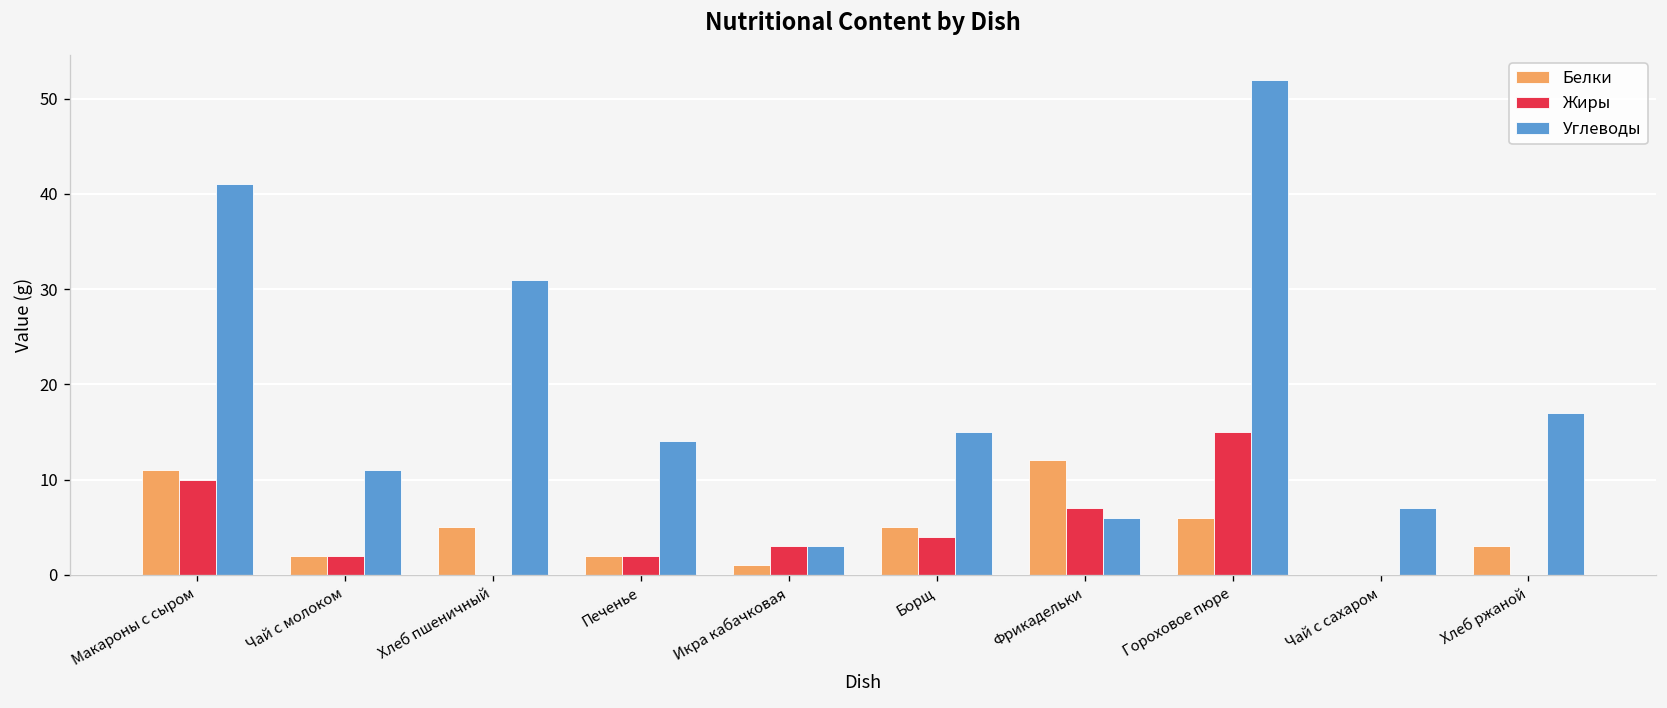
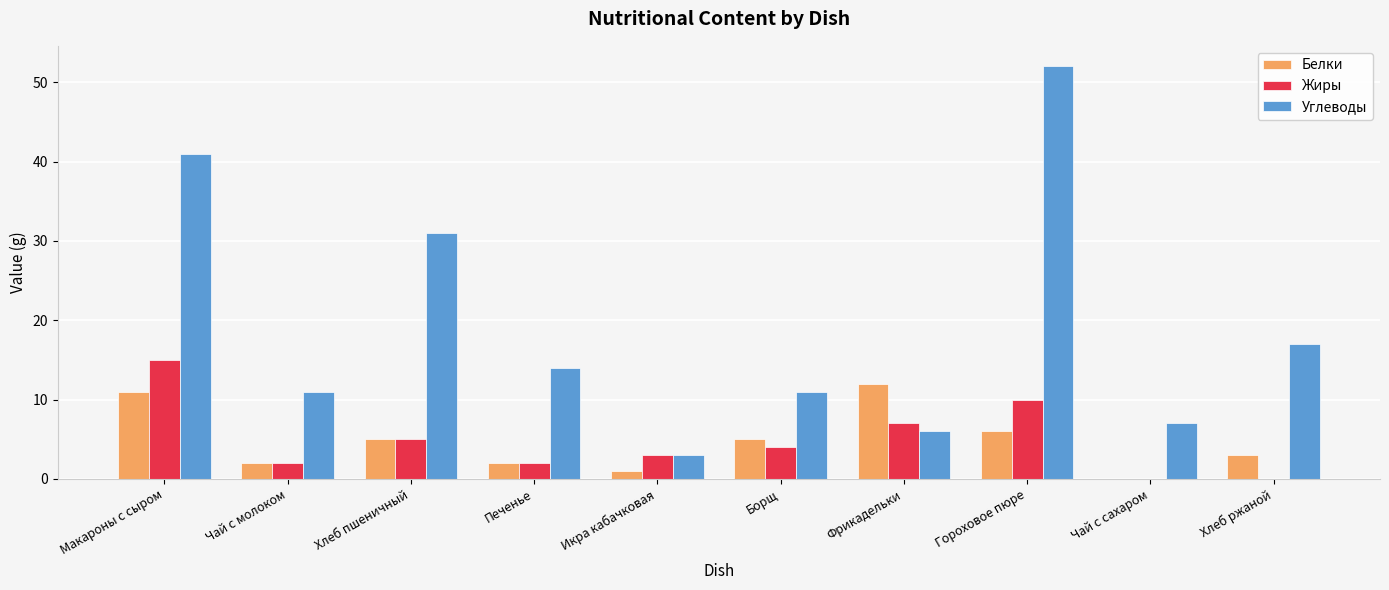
Жиры, Макароны с сыром: 10 -> 15
Жиры, Хлеб пшеничный: 0 -> 5
Углеводы, Борщ: 15 -> 11
Жиры, Гороховое пюре: 15 -> 10
